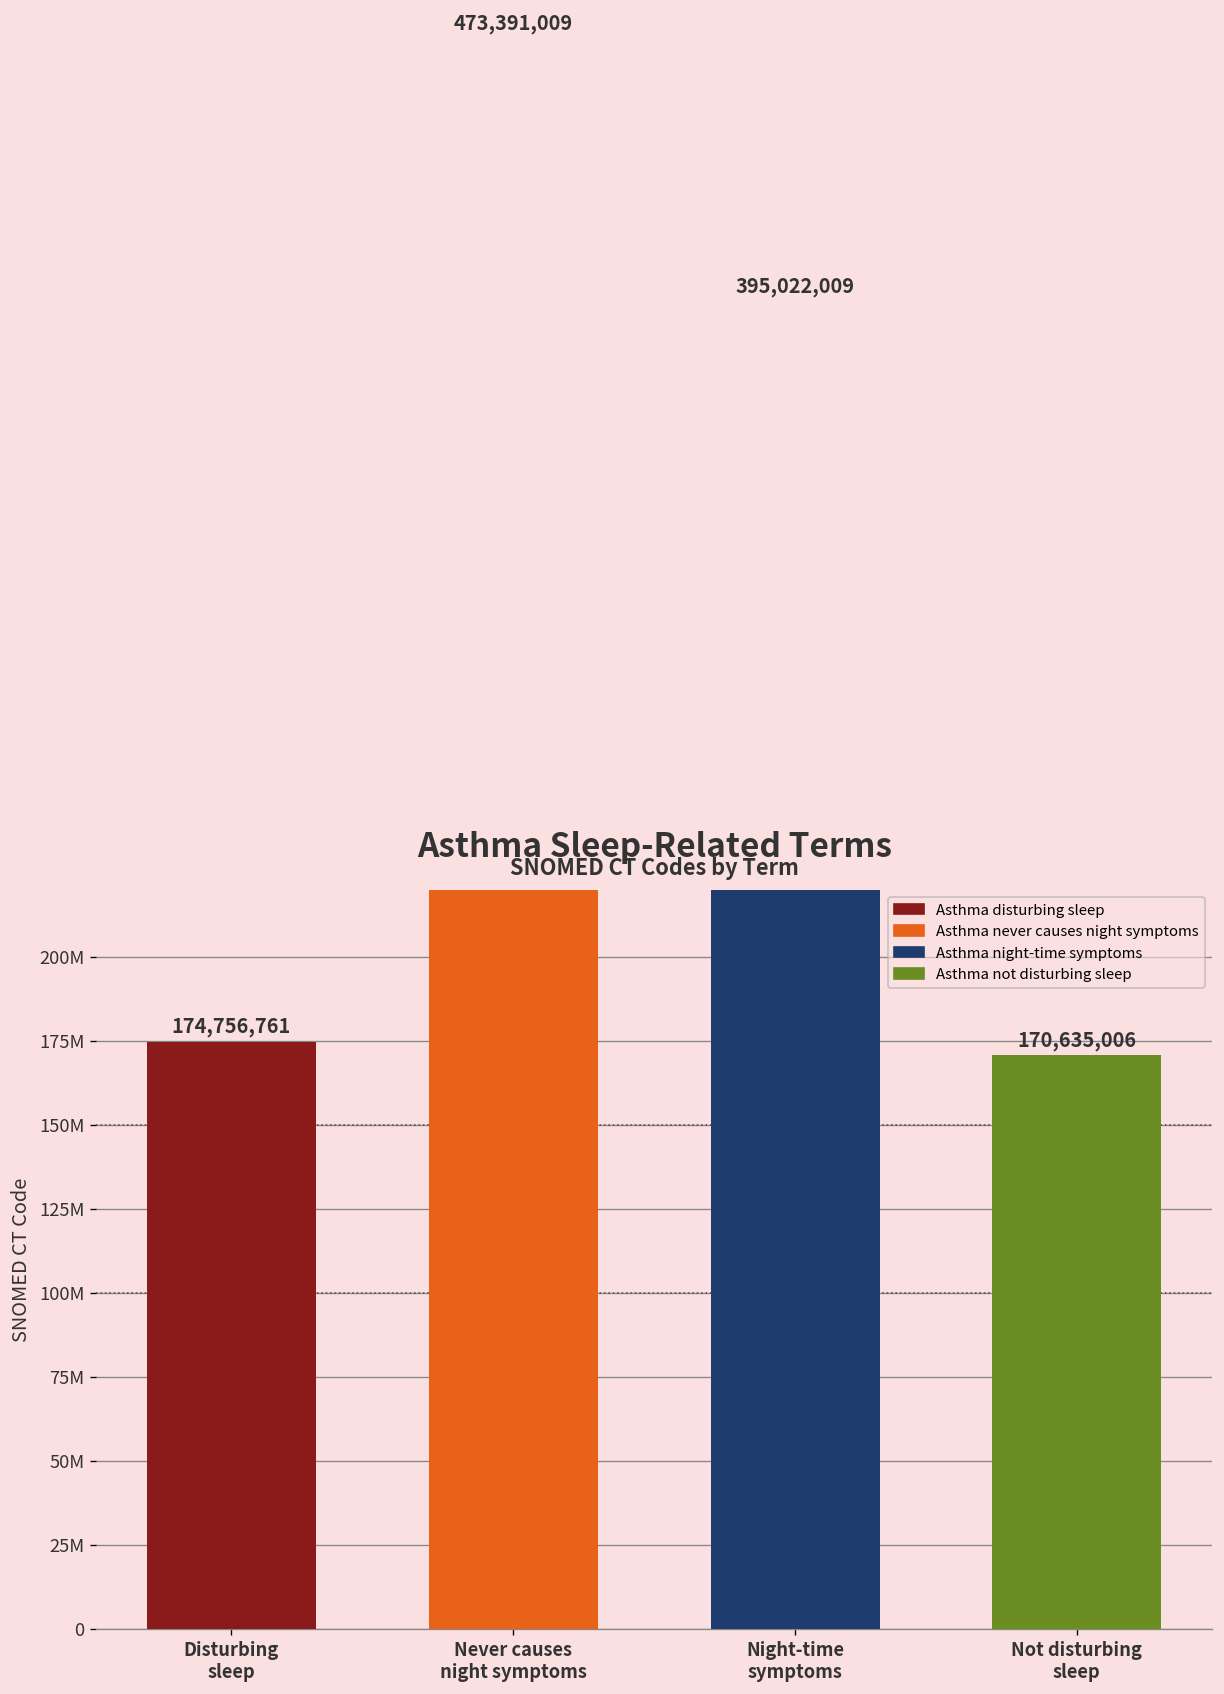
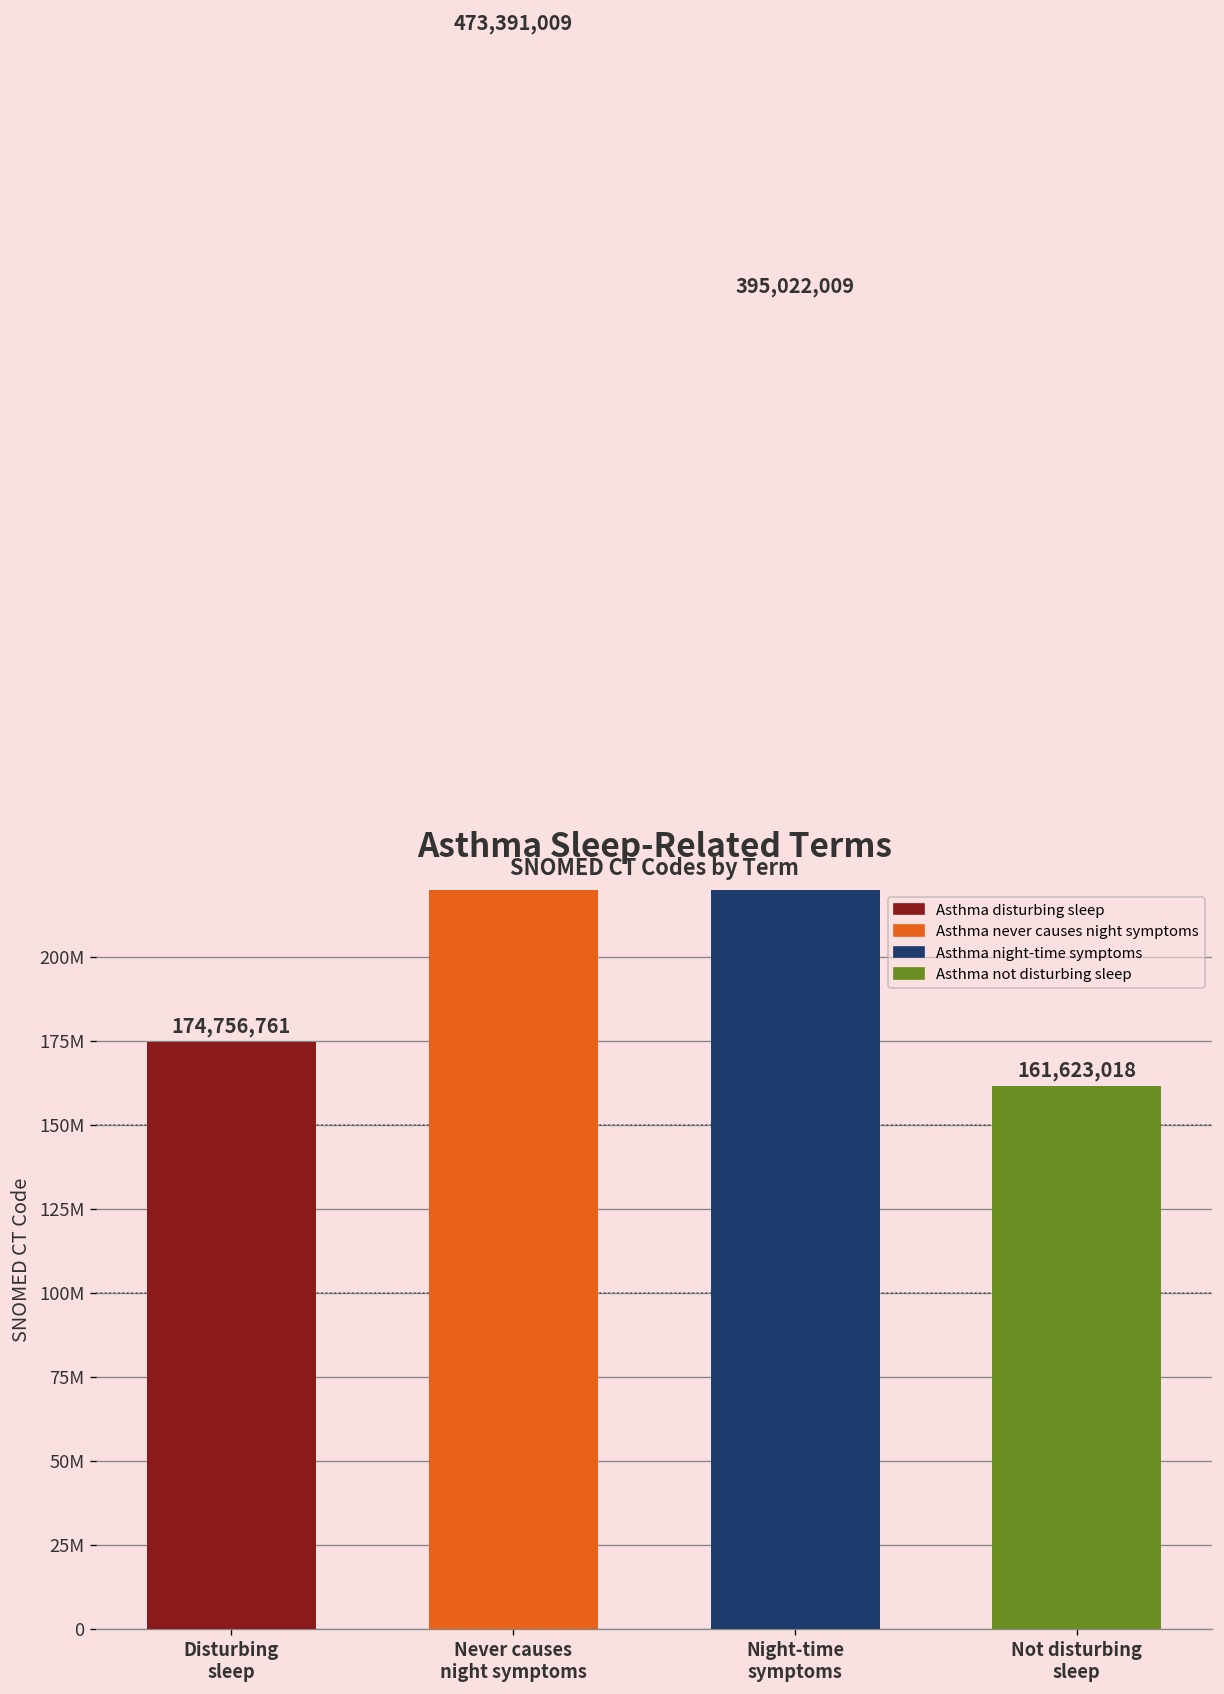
Not disturbing sleep: 170,635,006 -> 161,623,018
